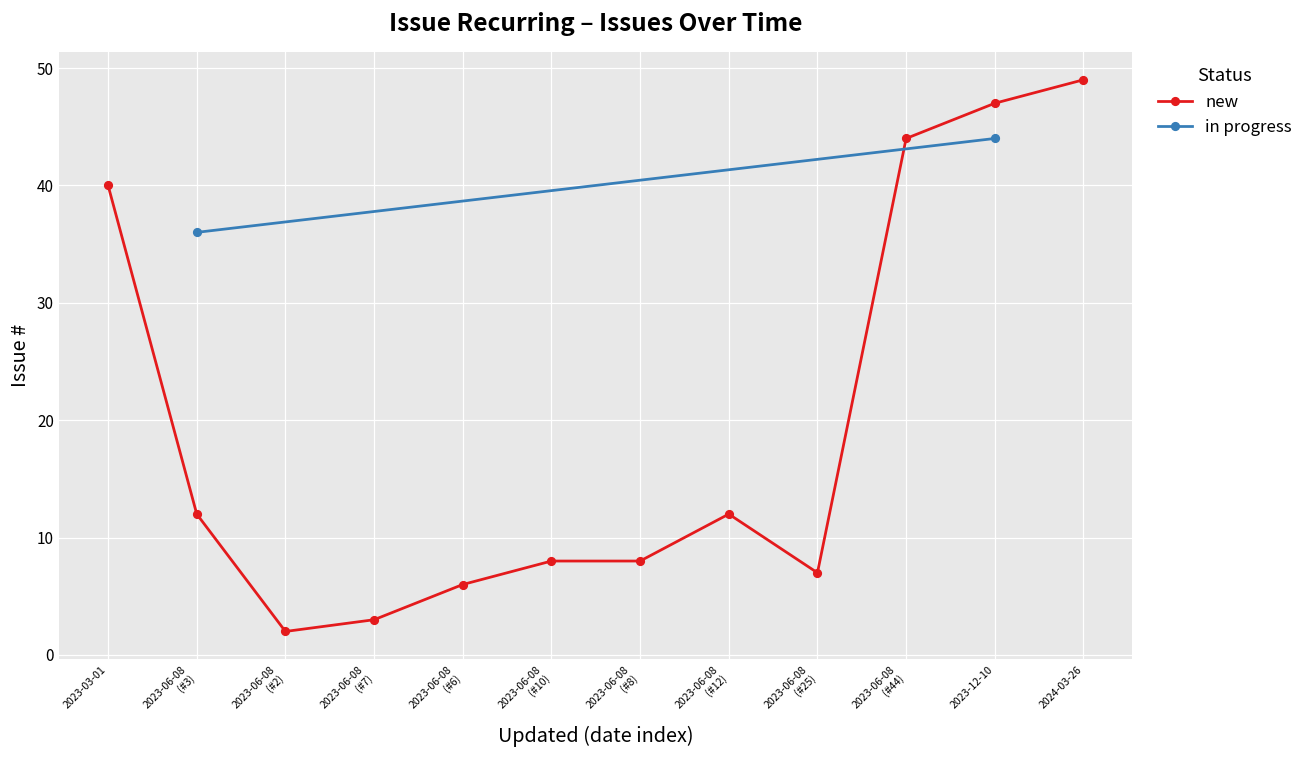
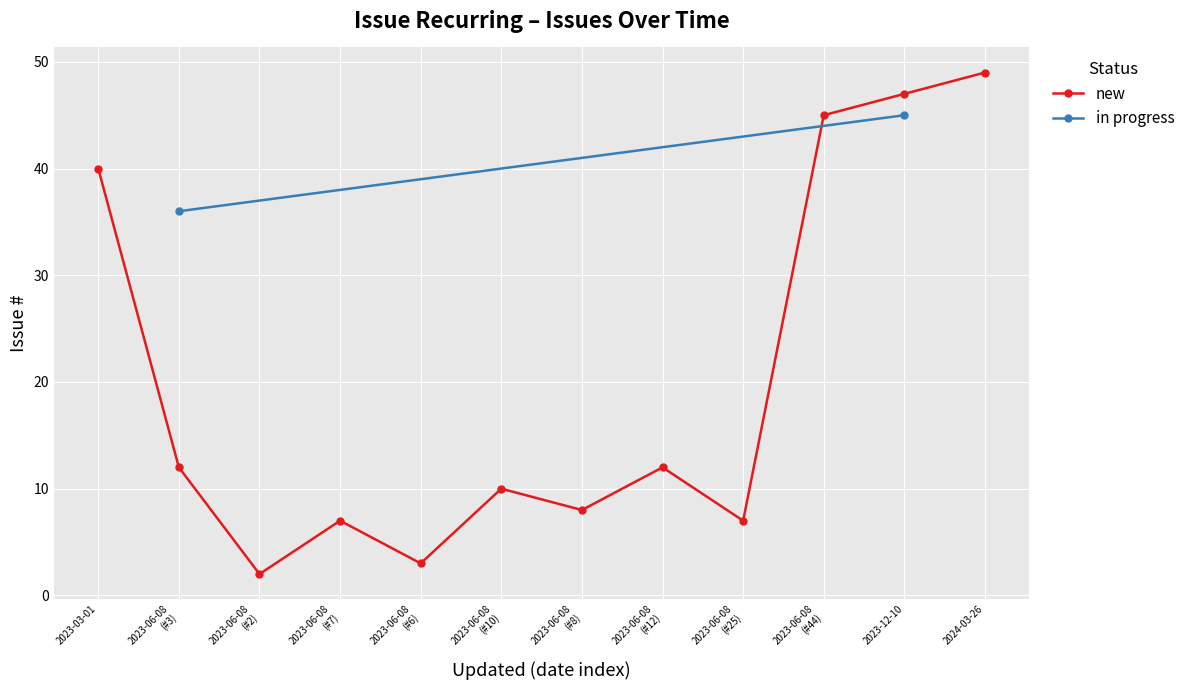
new, 2023-06-08 (#7): 3 -> 7
new, 2023-06-08 (#6): 6 -> 3
new, 2023-06-08 (#10): 8 -> 10
new, 2023-06-08 (#44): 44 -> 45
in progress, 2023-12-10: 44 -> 45
